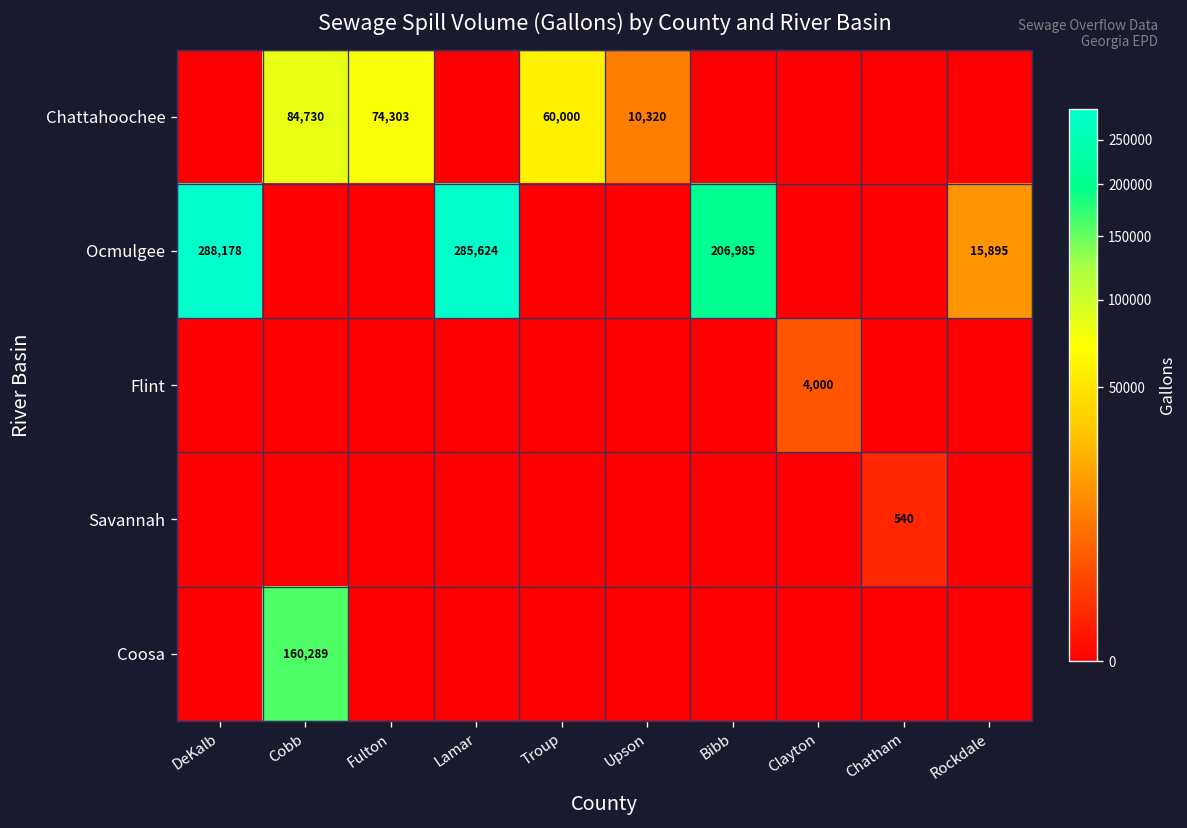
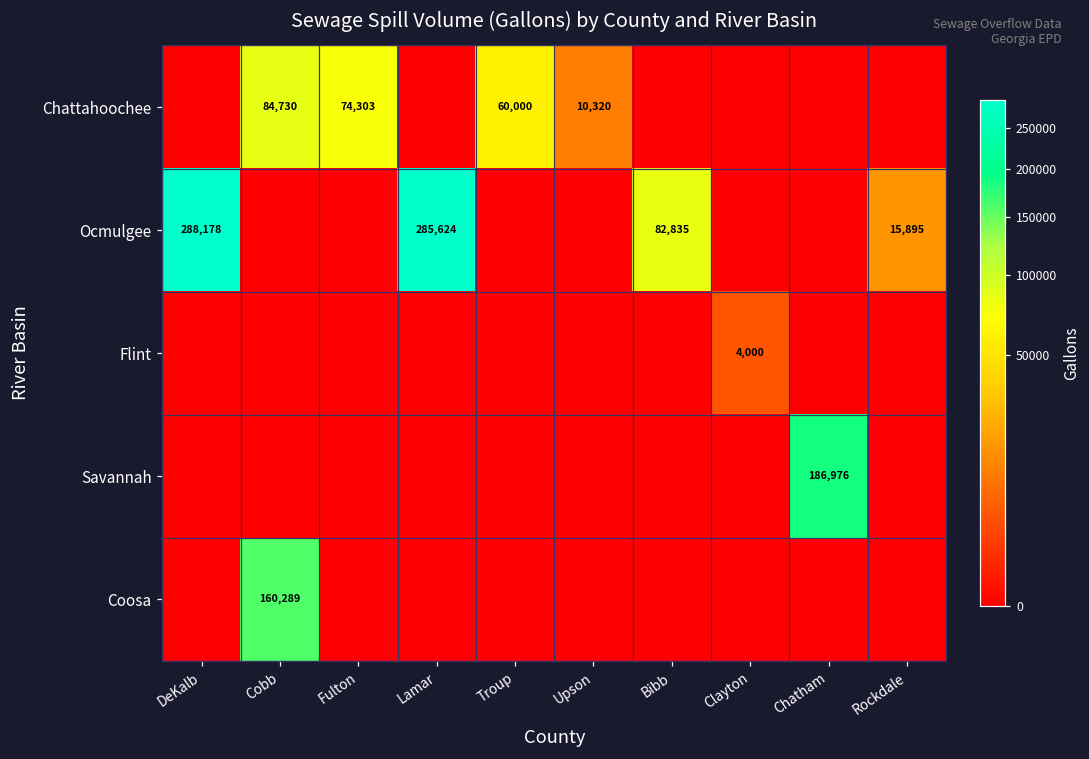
Ocmulgee, Bibb: 206,985 -> 82,835
Savannah, Chatham: 540 -> 186,976
